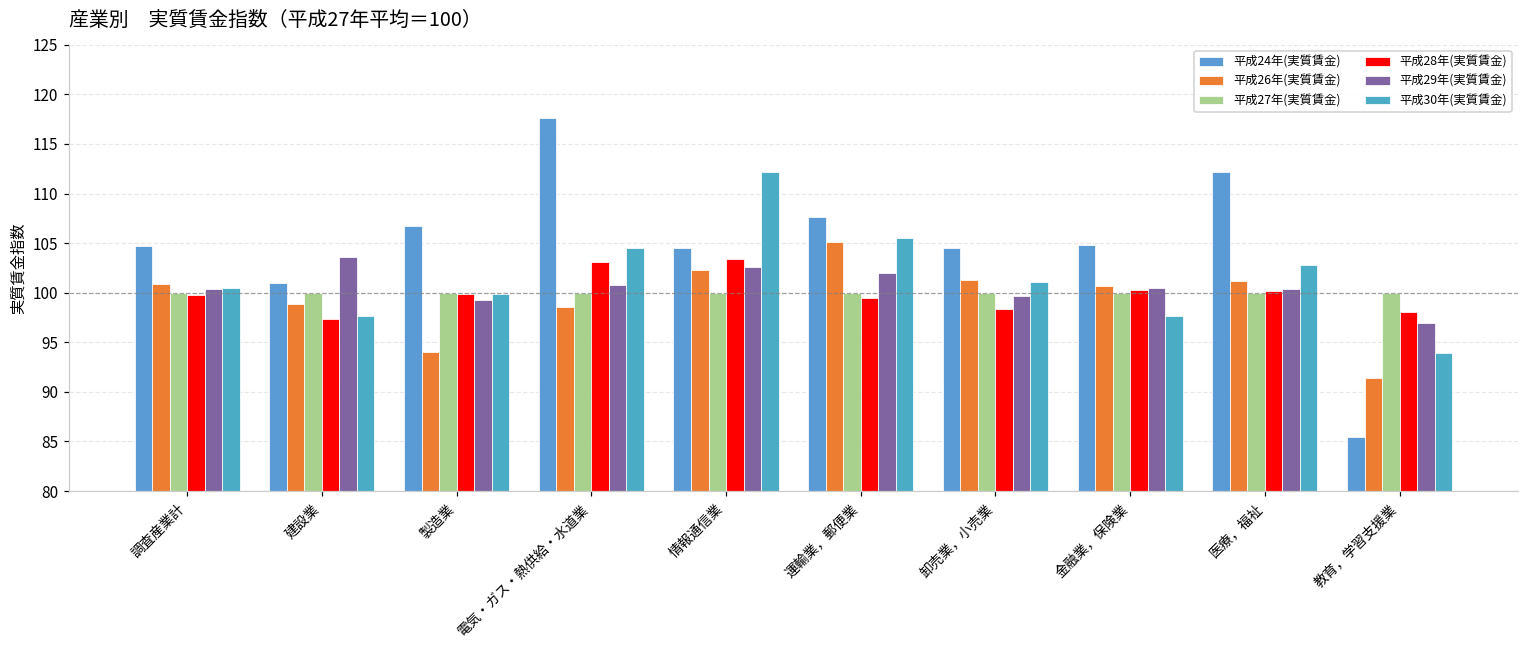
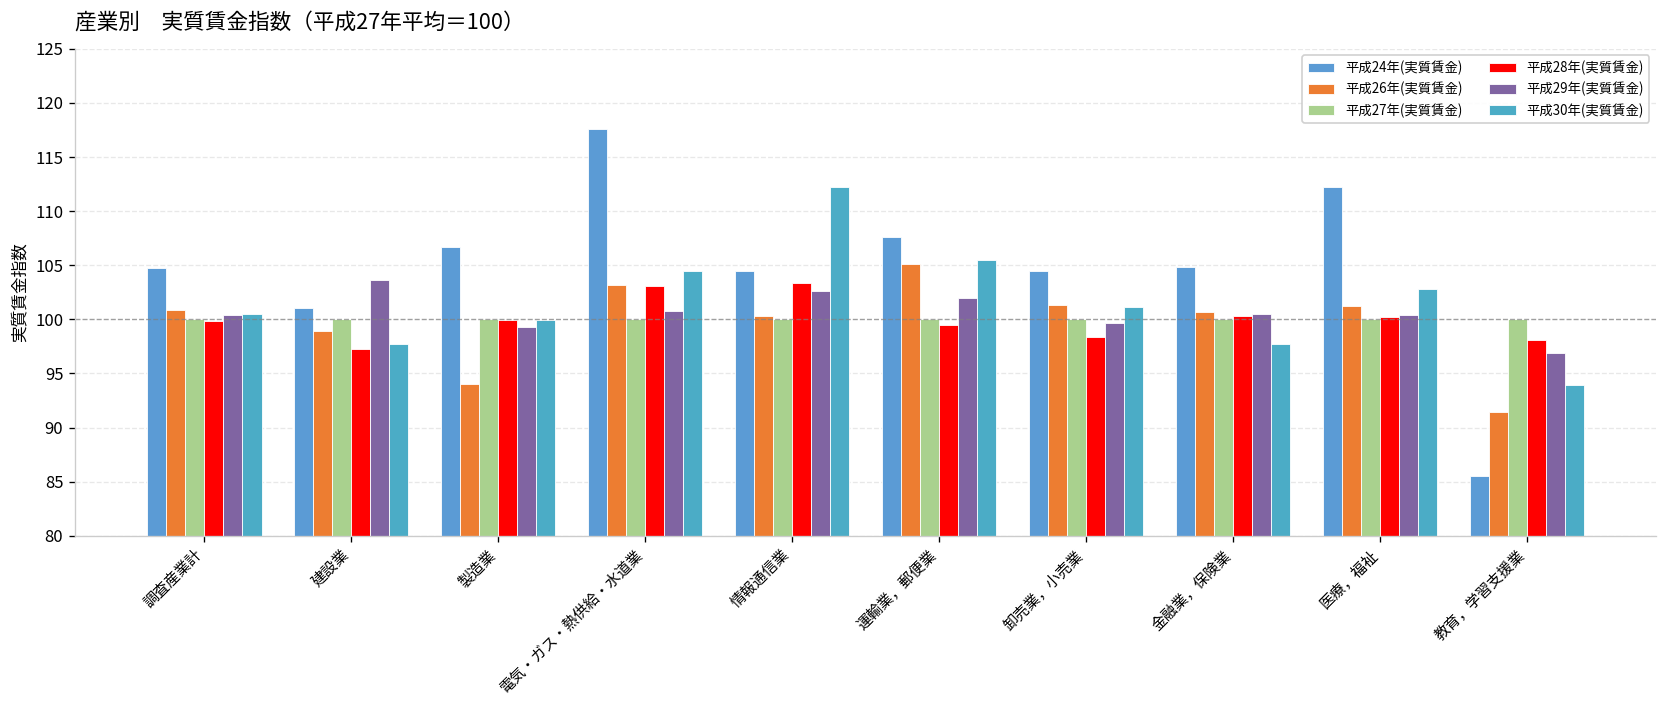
平成26年(実質賃金), 電気・ガス・熱供給・水道業: 99 -> 103
平成26年(実質賃金), 情報通信業: 102 -> 100
